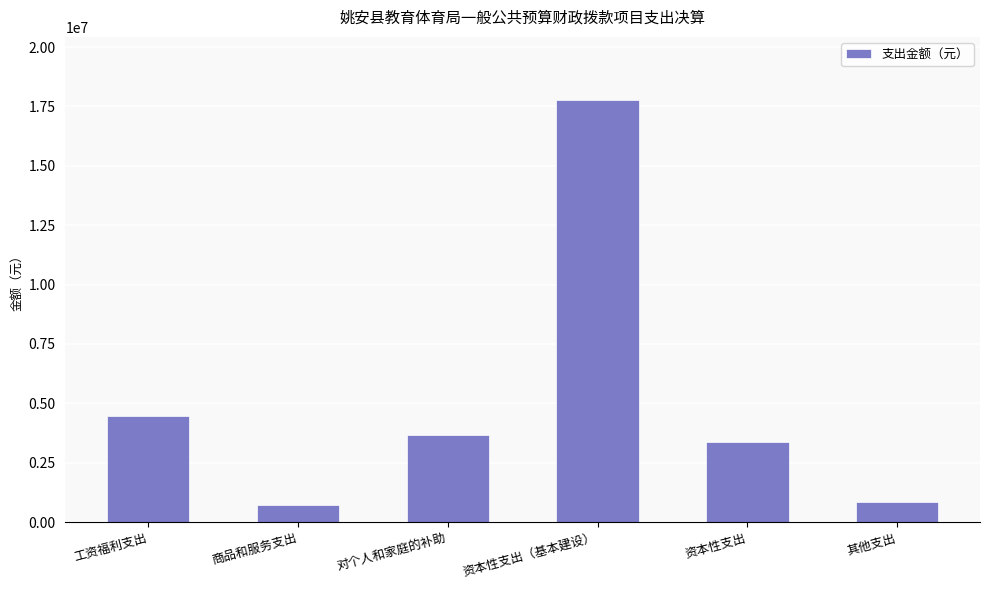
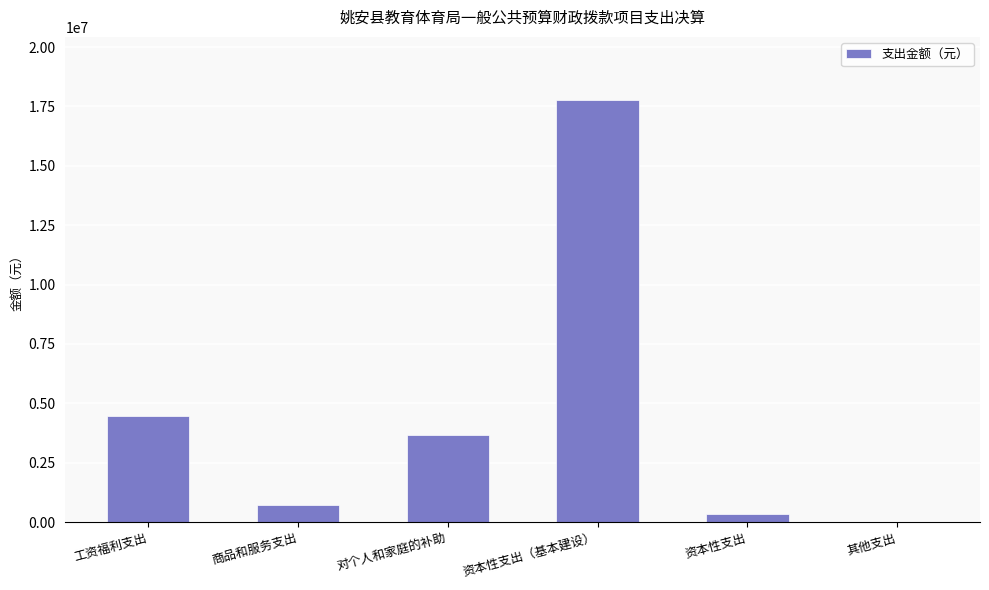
资本性支出: 3400000 -> 400000
其他支出: 900000 -> 0
